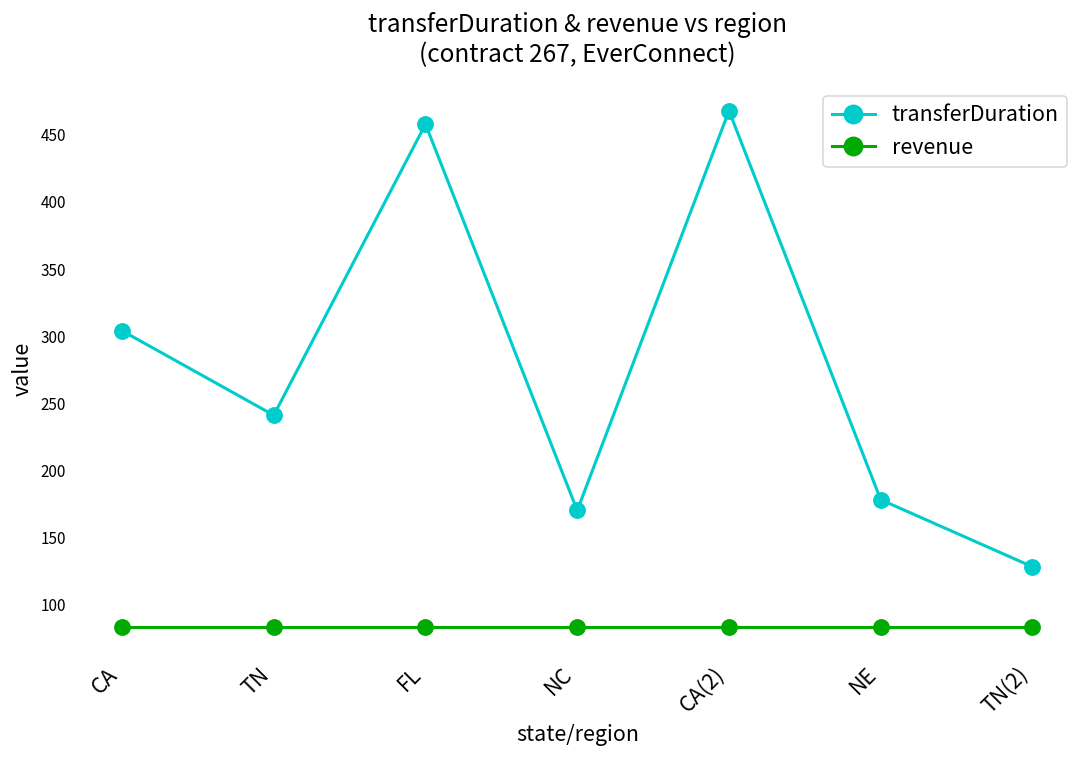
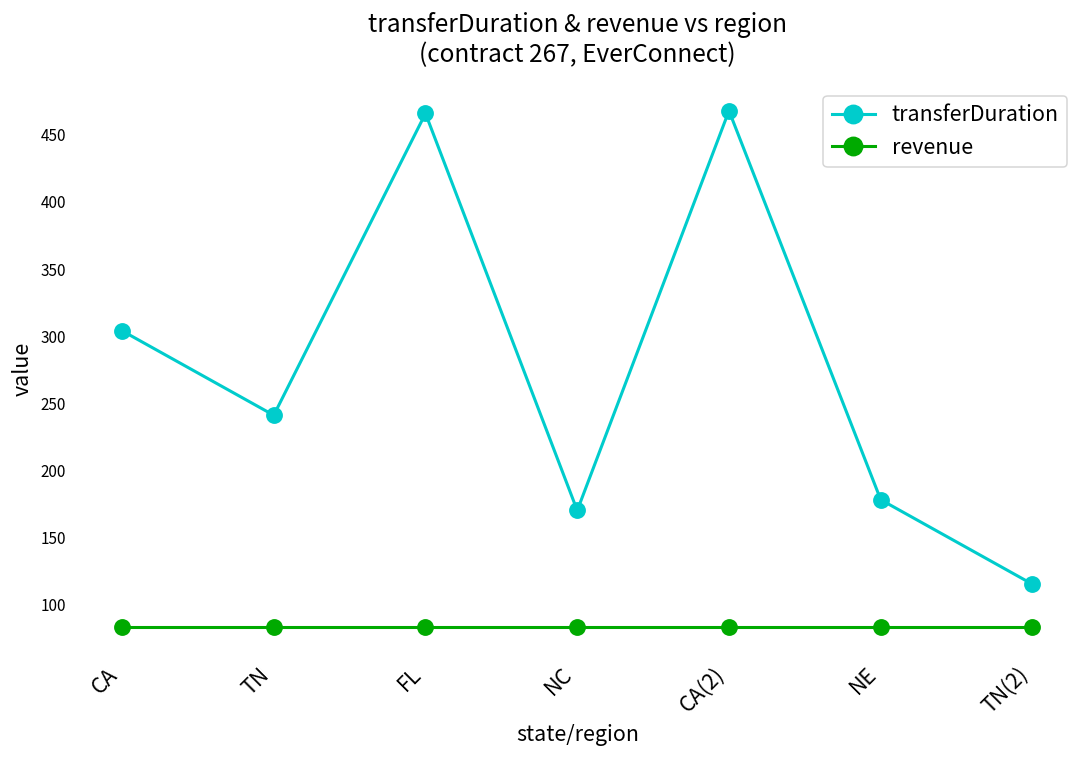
transferDuration, FL: 458 -> 466
transferDuration, TN(2): 128 -> 115
